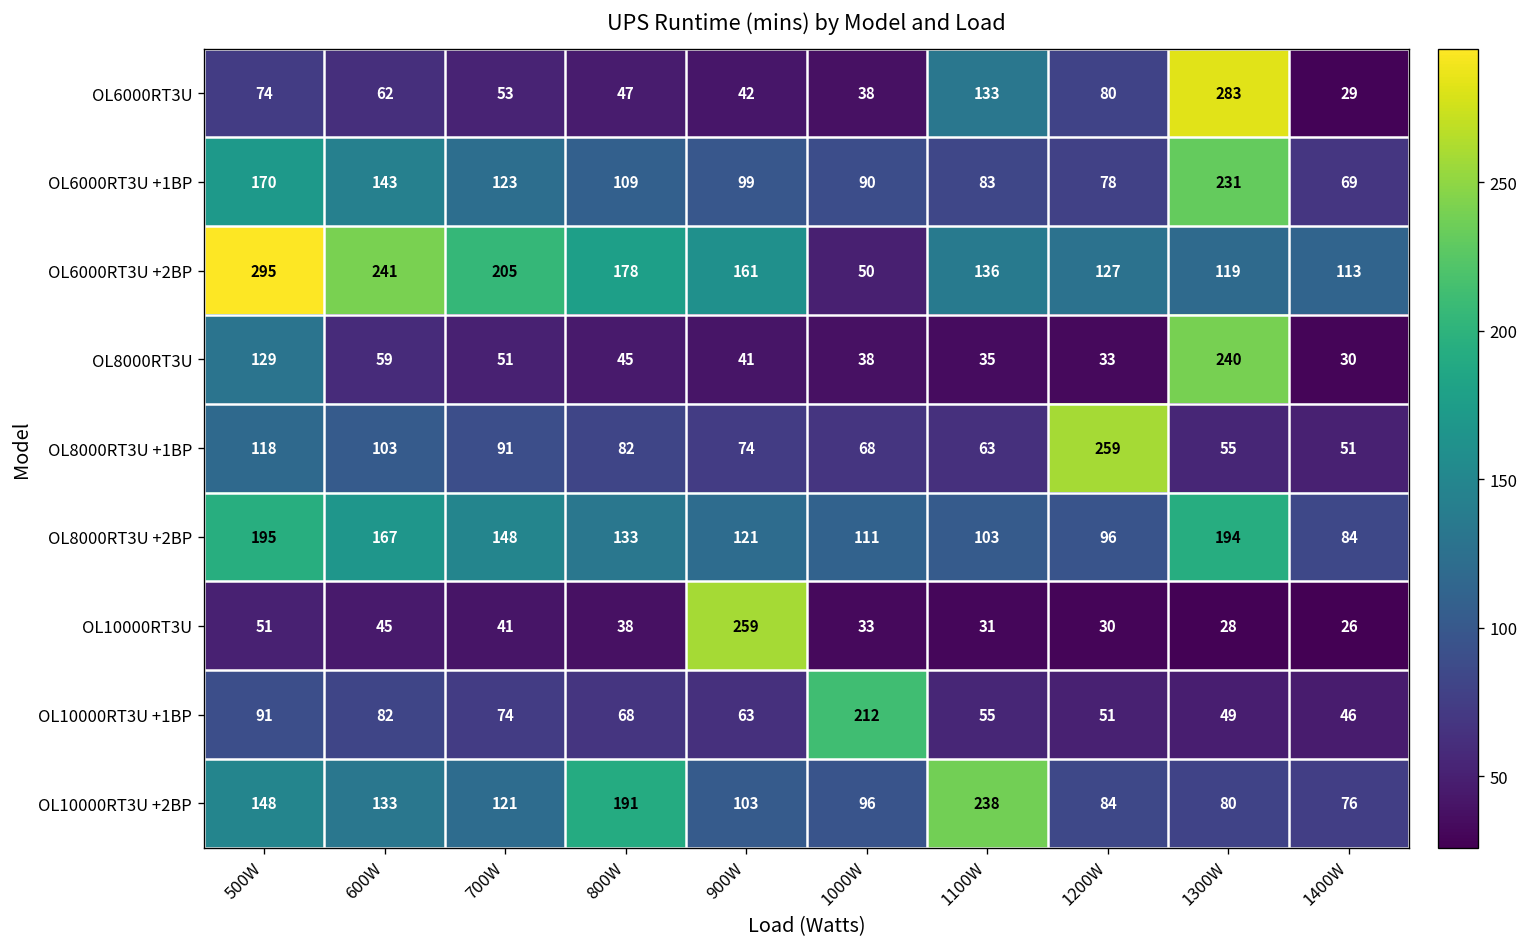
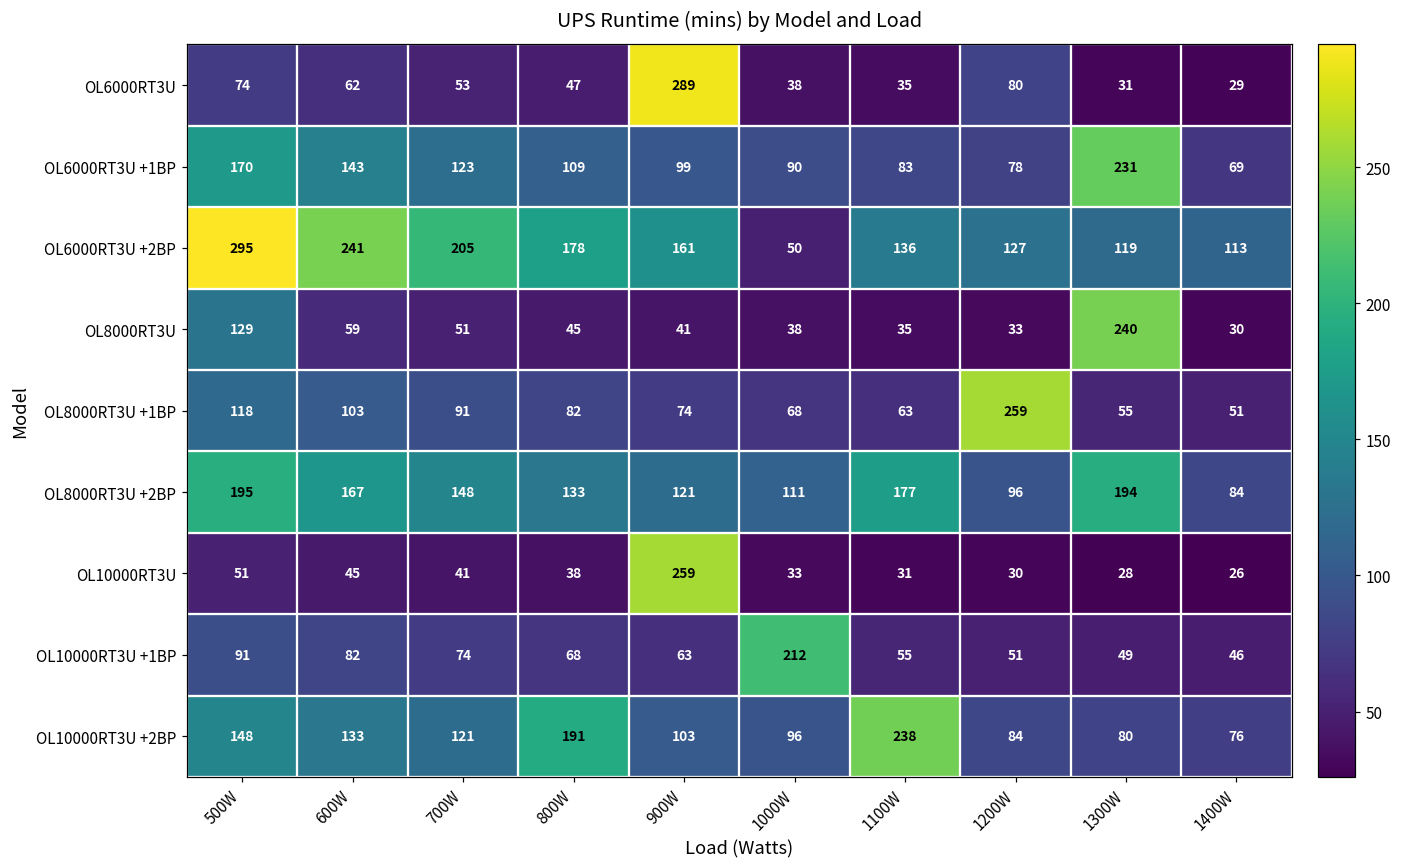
OL6000RT3U, 900W: 42 -> 289
OL6000RT3U, 1100W: 133 -> 35
OL6000RT3U, 1300W: 283 -> 31
OL8000RT3U +2BP, 1100W: 103 -> 177
